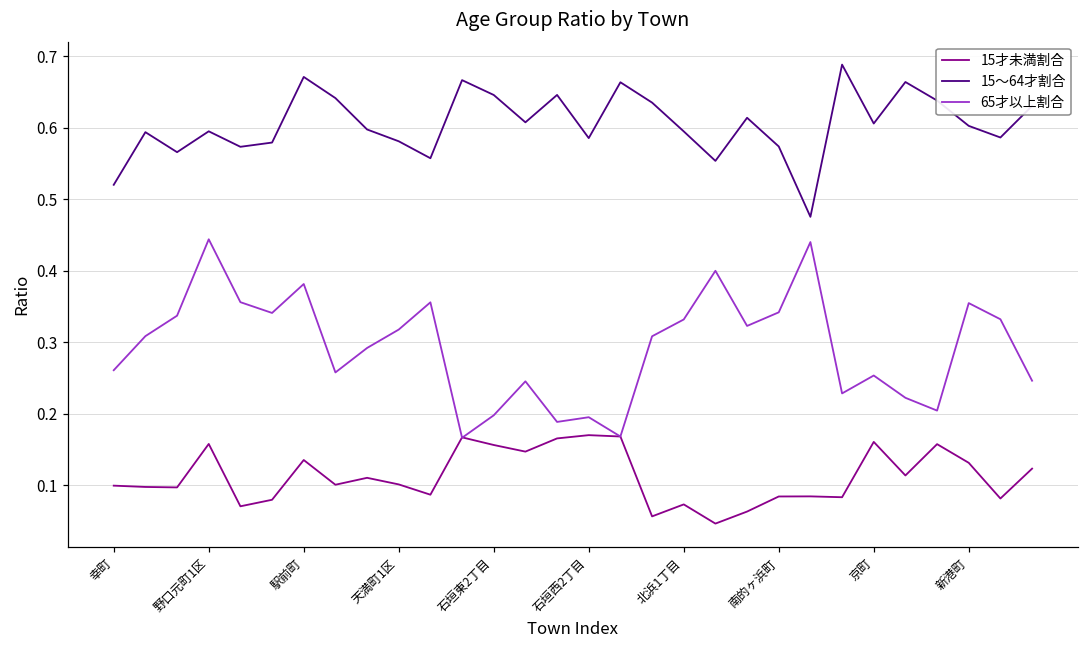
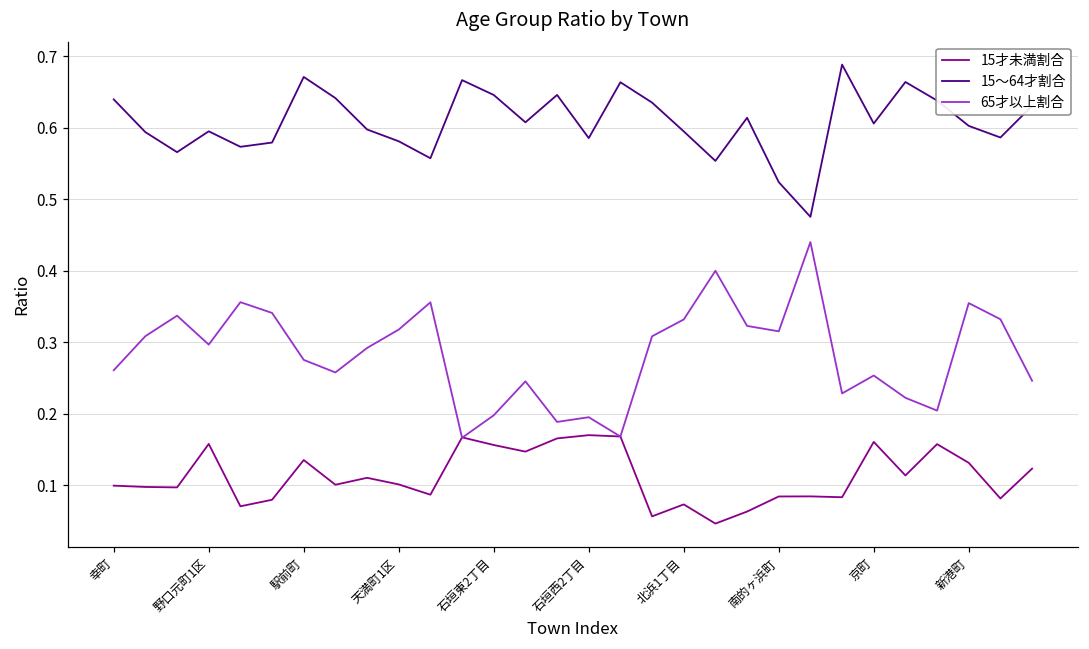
15～64才割合, 幸町: 0.52 -> 0.64
65才以上割合, 野口元町1区: 0.44 -> 0.30
65才以上割合, 駅前町: 0.38 -> 0.28
15～64才割合, 南的ヶ浜町: 0.57 -> 0.52
65才以上割合, 南的ヶ浜町: 0.34 -> 0.32
